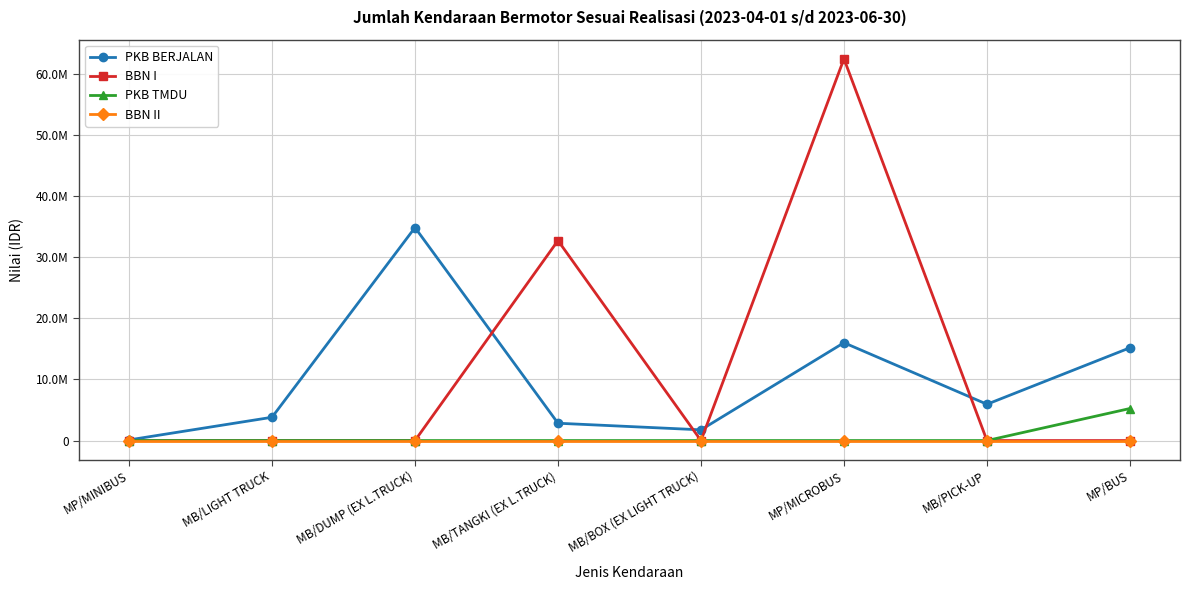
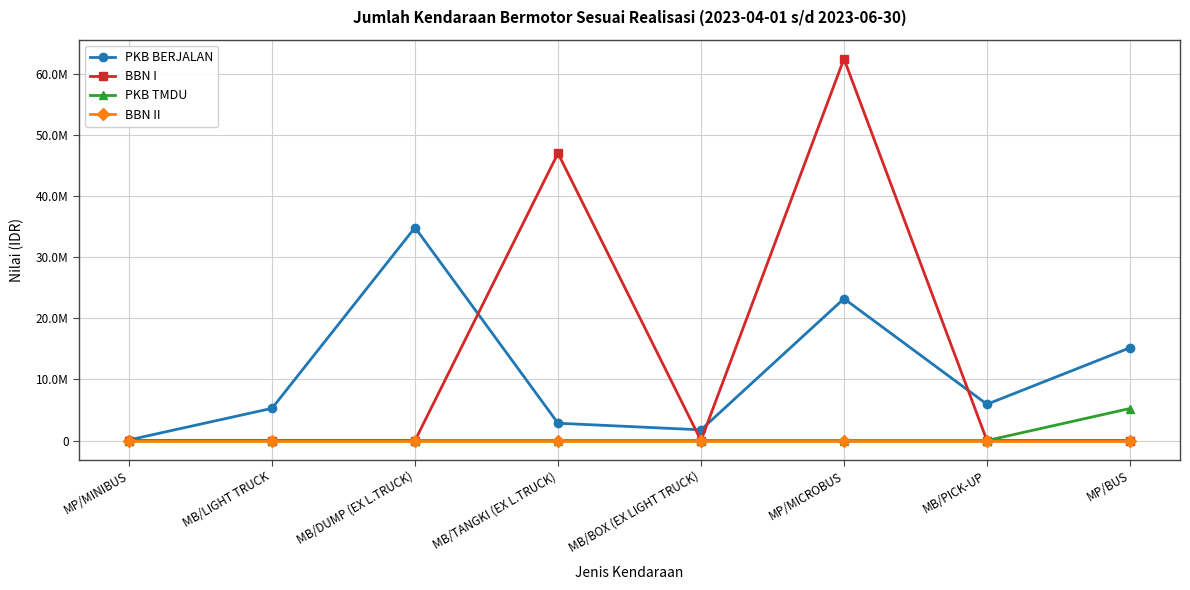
PKB BERJALAN, MB/LIGHT TRUCK: 4000000 -> 5000000
BBN I, MB/TANGKI (EX L.TRUCK): 33000000 -> 47000000
PKB BERJALAN, MP/MICROBUS: 16000000 -> 23000000
